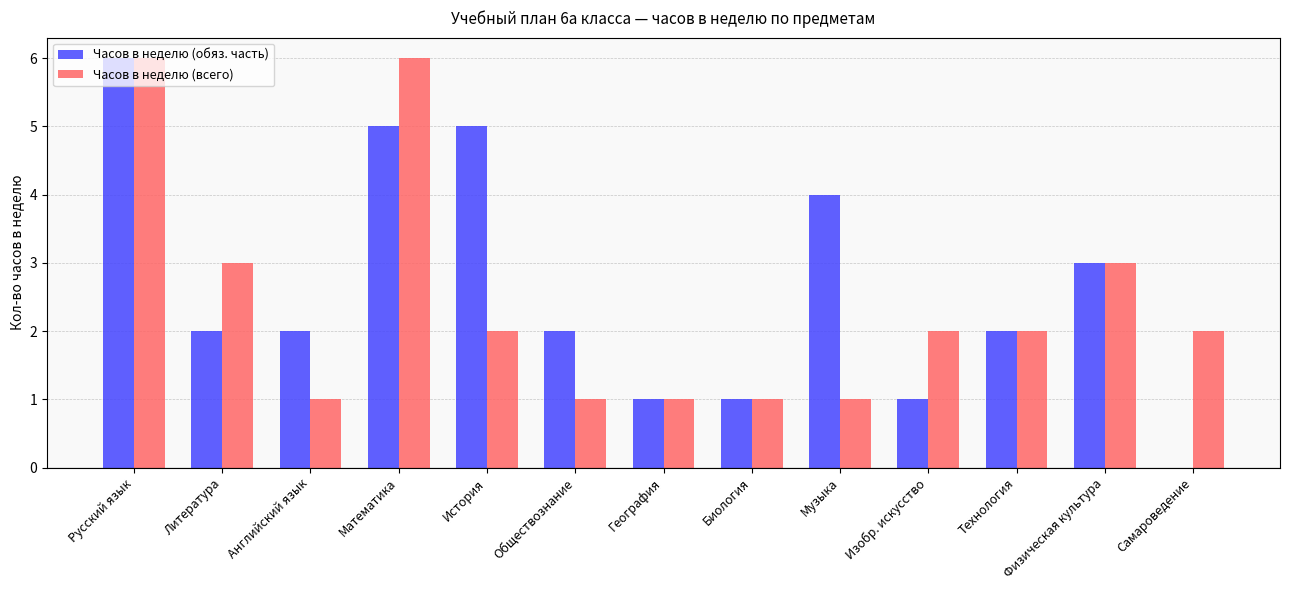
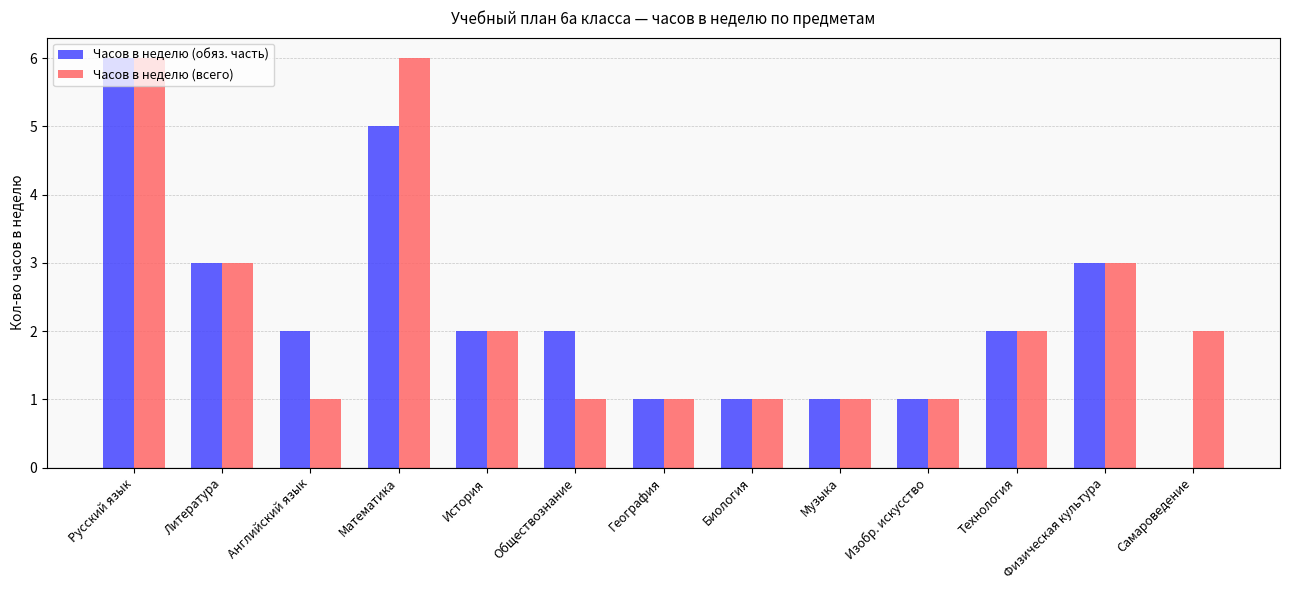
Часов в неделю (обяз. часть), Литература: 2 -> 3
Часов в неделю (обяз. часть), История: 5 -> 2
Часов в неделю (обяз. часть), Музыка: 4 -> 1
Часов в неделю (всего), Изобр. искусство: 2 -> 1
